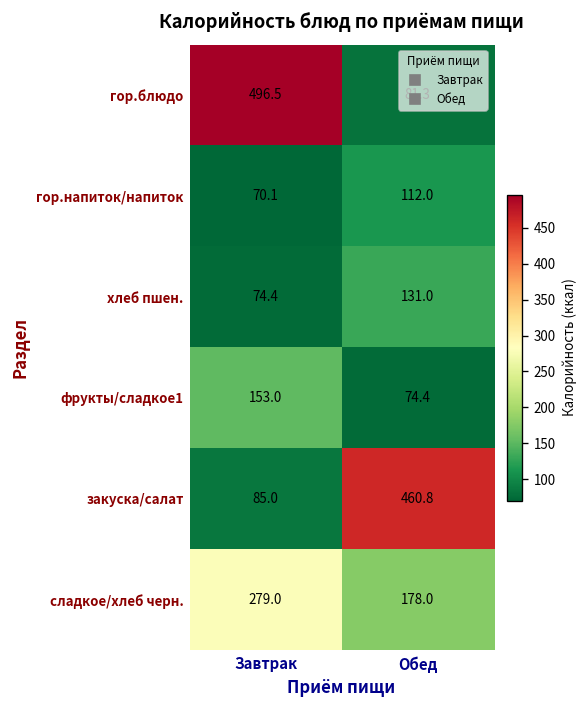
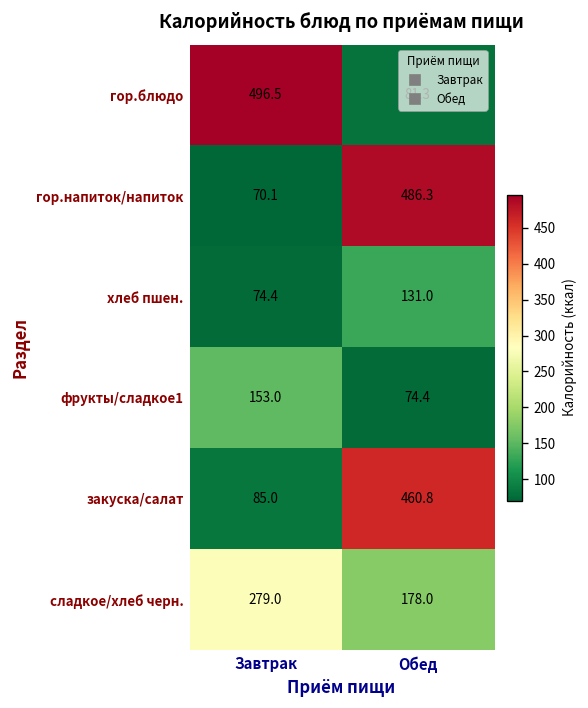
гор.напиток/напиток, Обед: 112.0 -> 486.3
